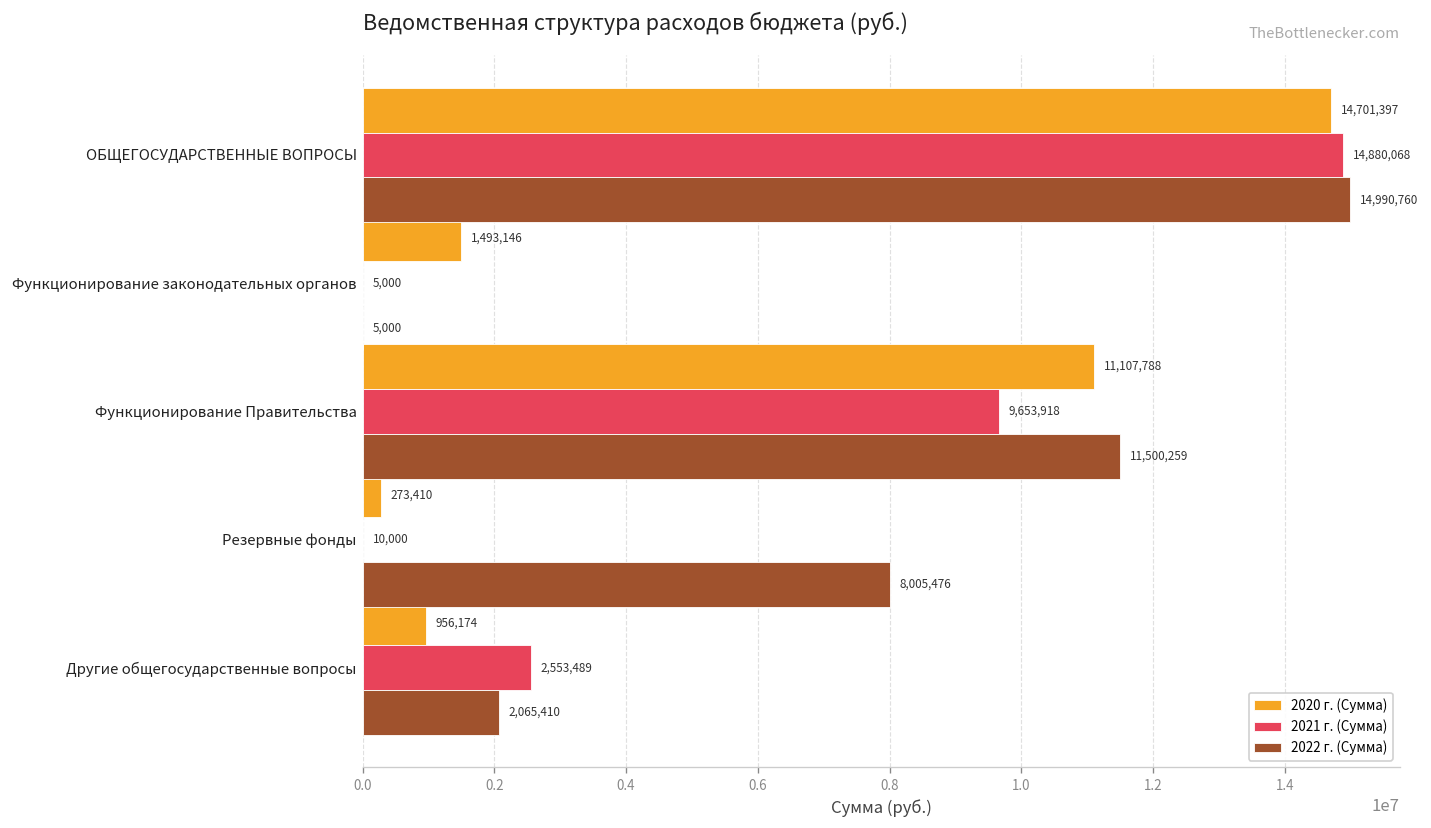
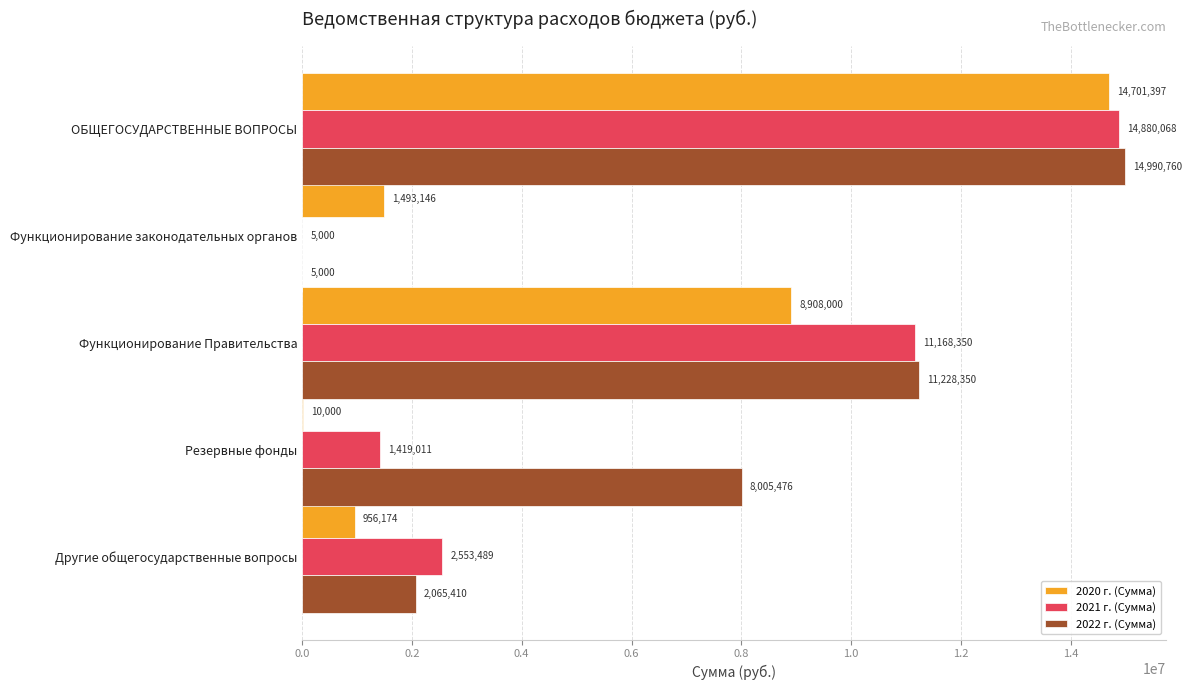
2020 г. (Сумма), Функционирование Правительства: 11,107,788 -> 8,908,000
2021 г. (Сумма), Функционирование Правительства: 9,653,918 -> 11,168,350
2022 г. (Сумма), Функционирование Правительства: 11,500,259 -> 11,228,350
2020 г. (Сумма), Резервные фонды: 273,410 -> 10,000
2021 г. (Сумма), Резервные фонды: 10,000 -> 1,419,011
